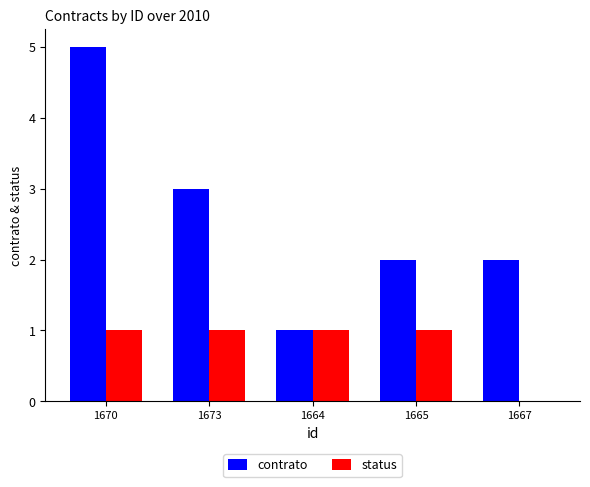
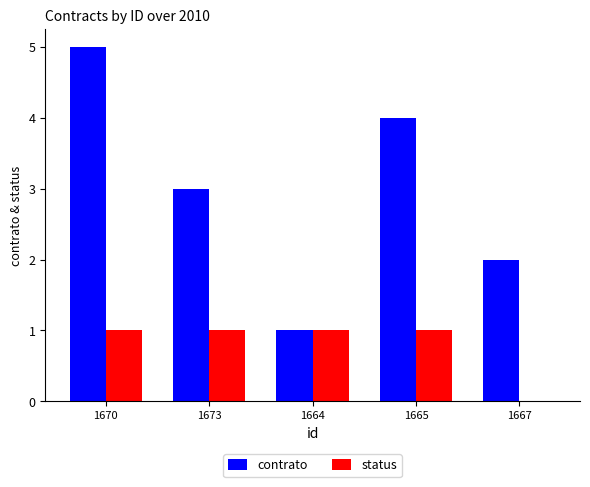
contrato, 1665: 2 -> 4
